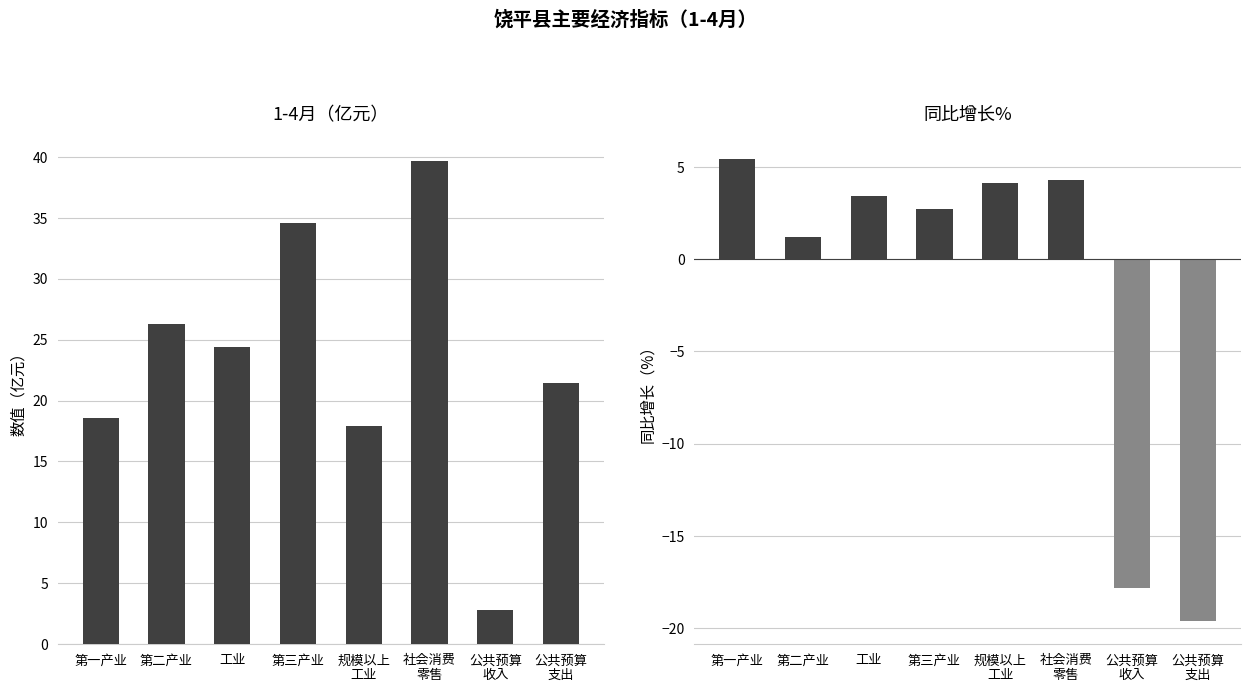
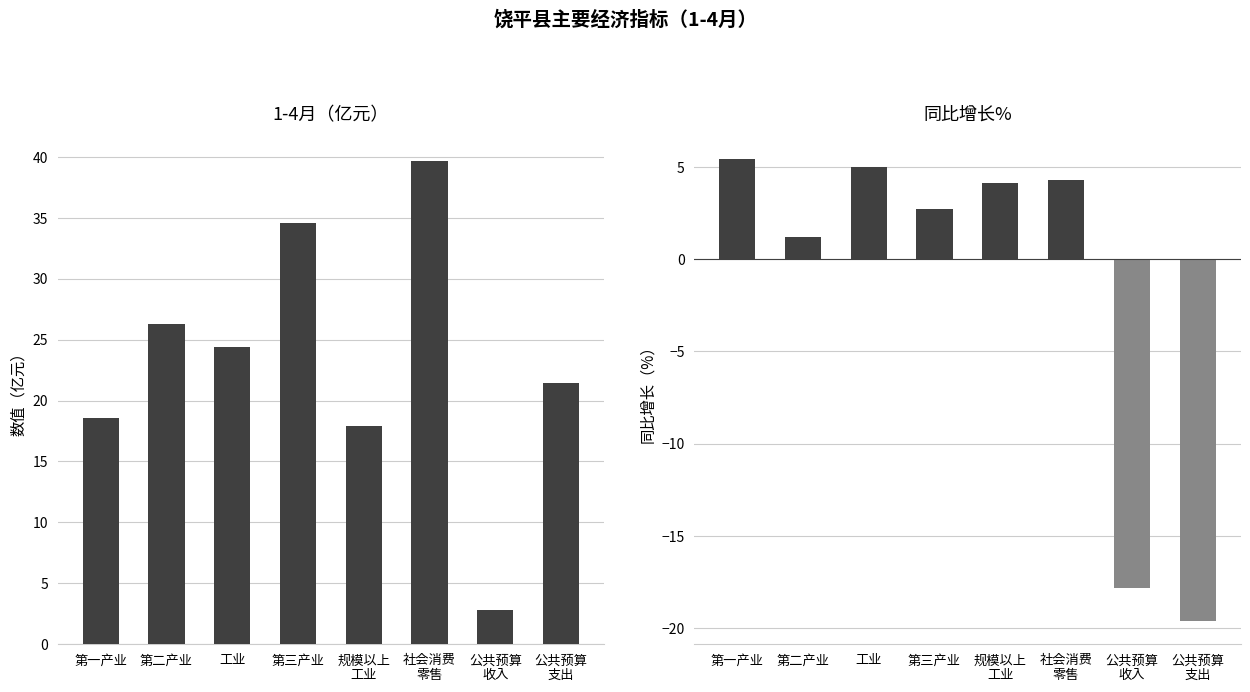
同比增长%, 工业: 3.4 -> 5.0
